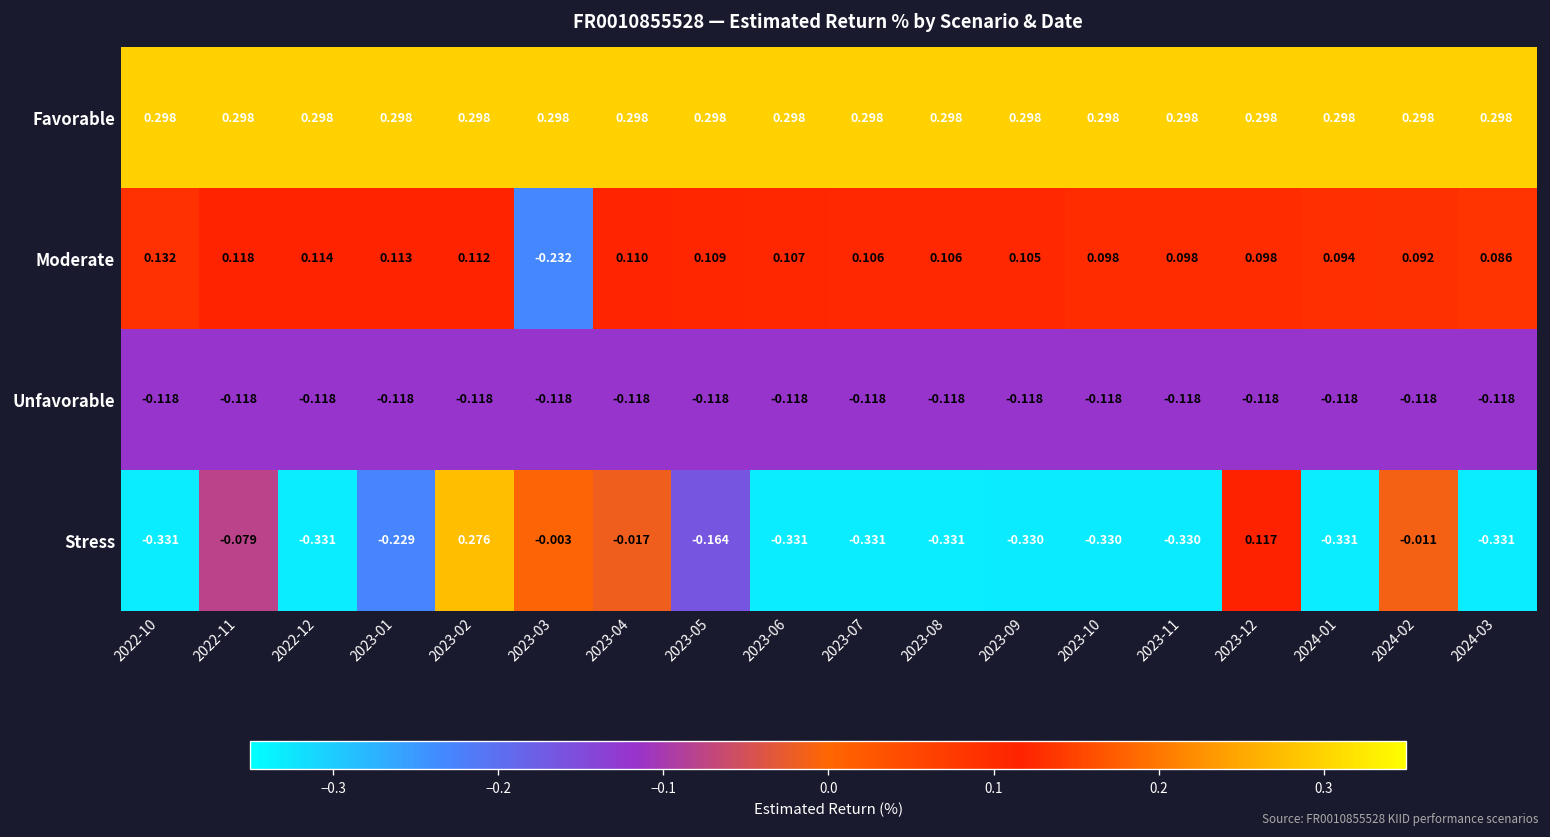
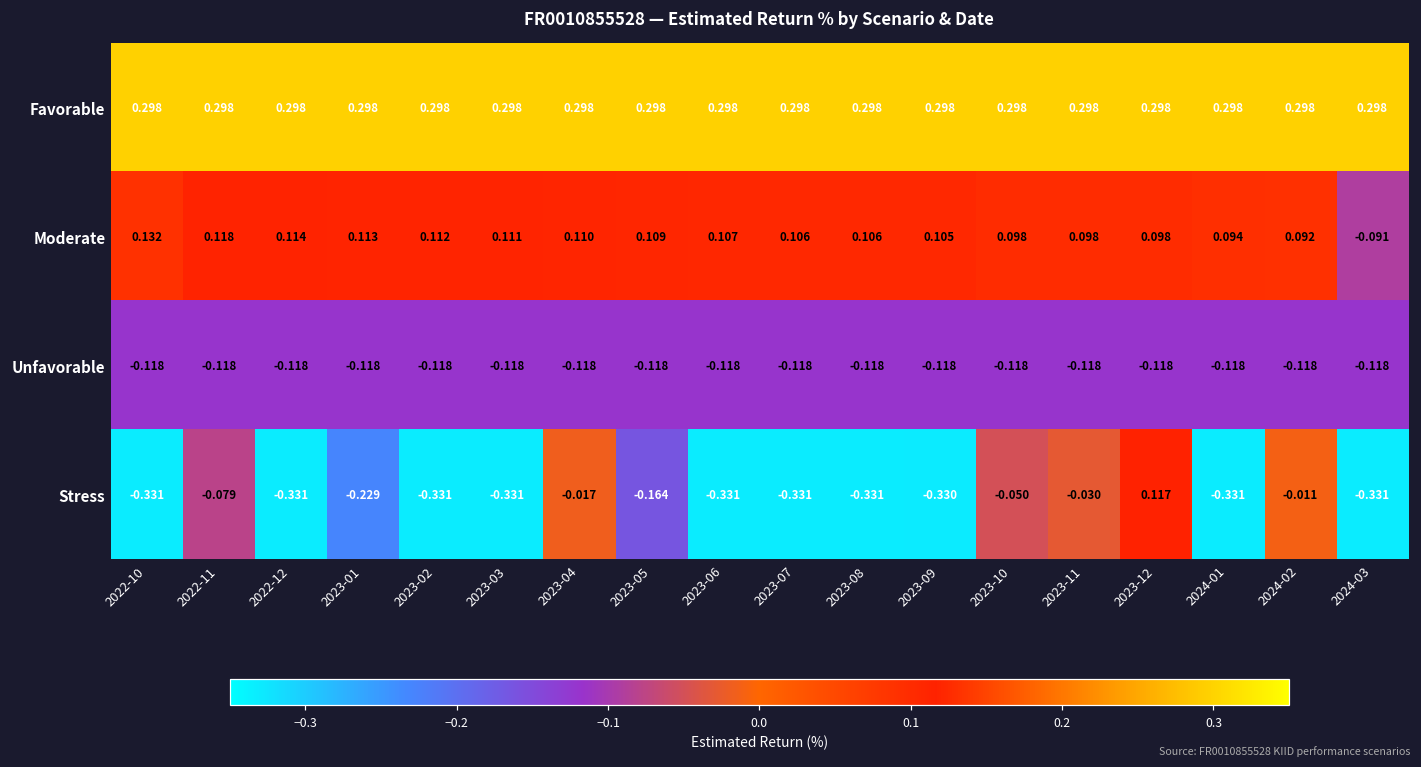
Moderate, 2023-03: -0.232 -> 0.111
Moderate, 2024-03: 0.086 -> -0.091
Stress, 2023-02: 0.276 -> -0.331
Stress, 2023-03: -0.003 -> -0.331
Stress, 2023-10: -0.330 -> -0.050
Stress, 2023-11: -0.330 -> -0.030
